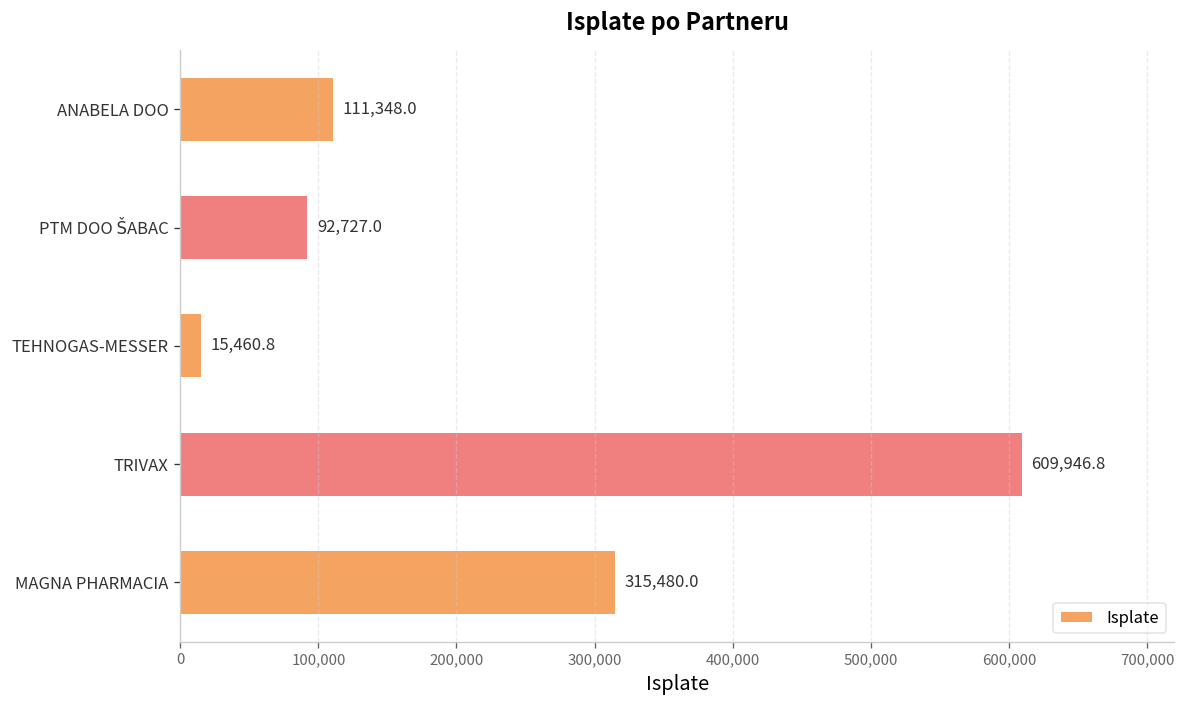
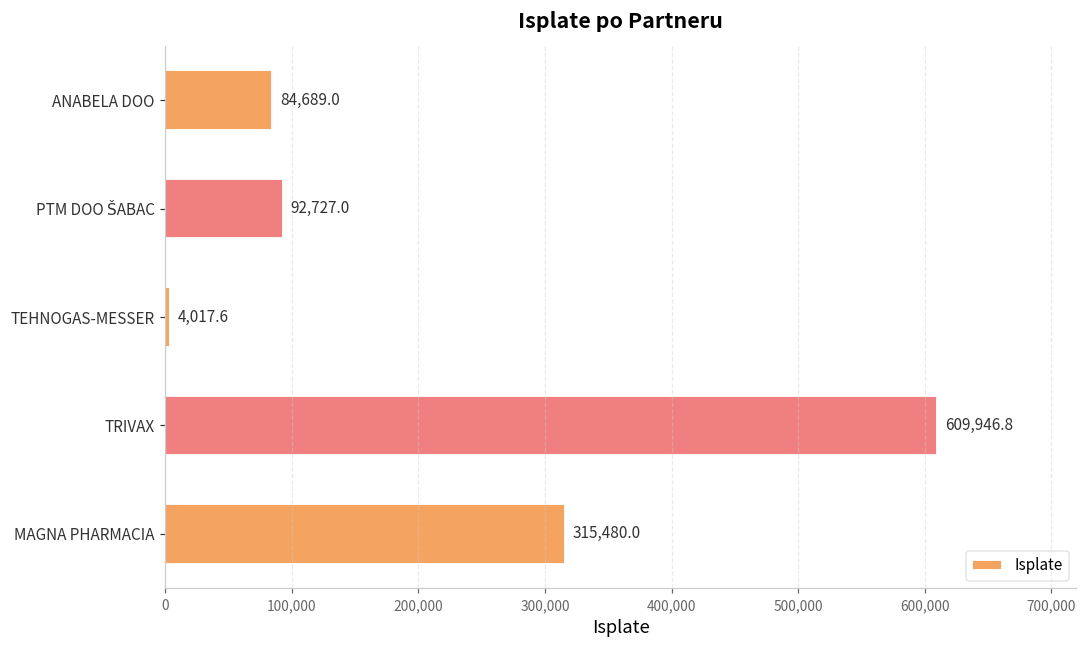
ANABELA DOO: 111,348.0 -> 84,689.0
TEHNOGAS-MESSER: 15,460.8 -> 4,017.6
